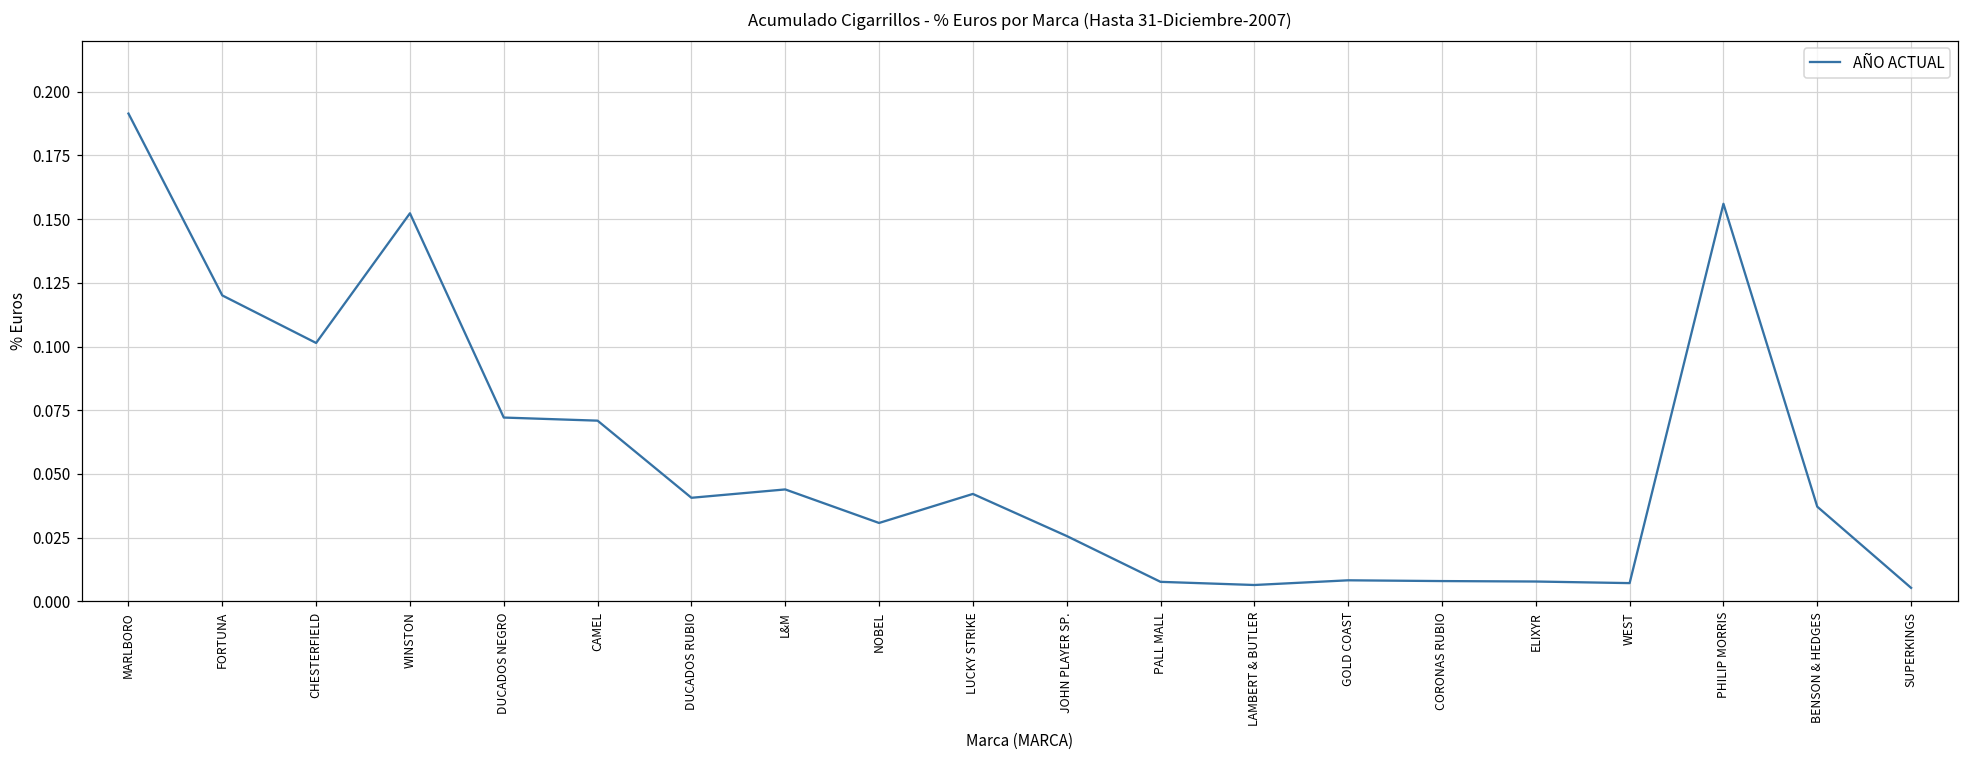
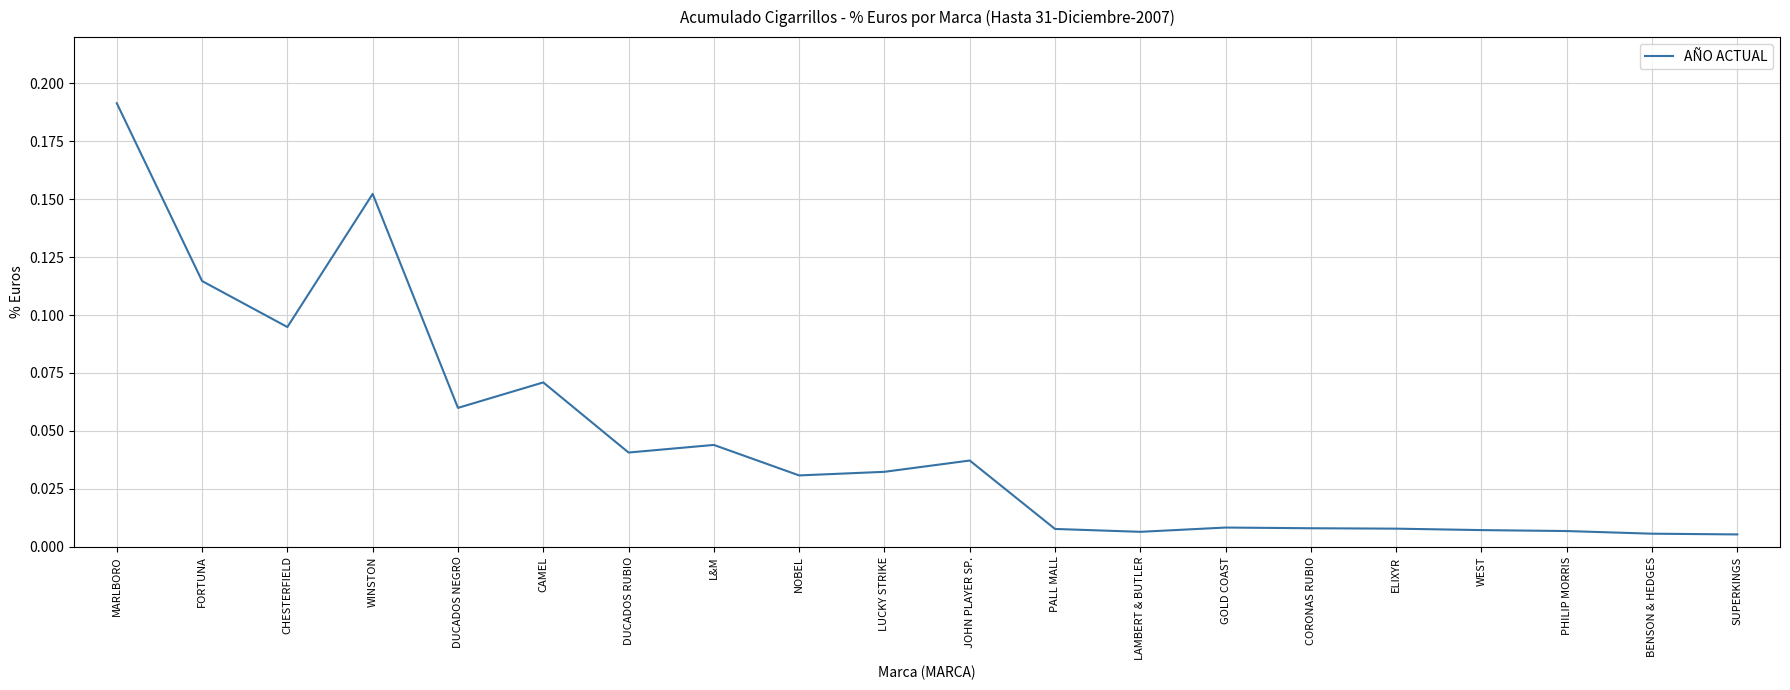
FORTUNA: 0.120 -> 0.115
CHESTERFIELD: 0.101 -> 0.095
DUCADOS NEGRO: 0.072 -> 0.060
LUCKY STRIKE: 0.042 -> 0.032
JOHN PLAYER SP.: 0.026 -> 0.037
PHILIP MORRIS: 0.156 -> 0.007
BENSON & HEDGES: 0.037 -> 0.006
